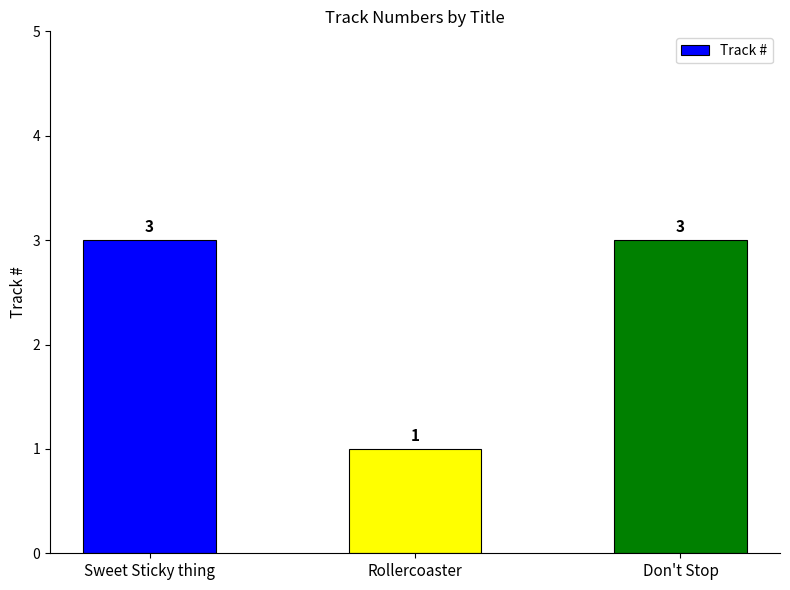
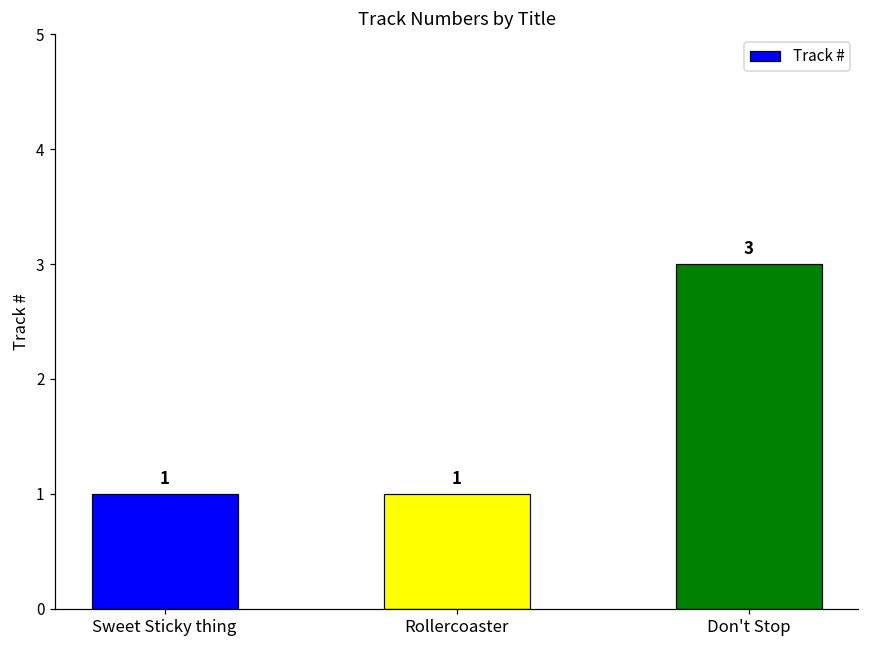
Sweet Sticky thing: 3 -> 1
